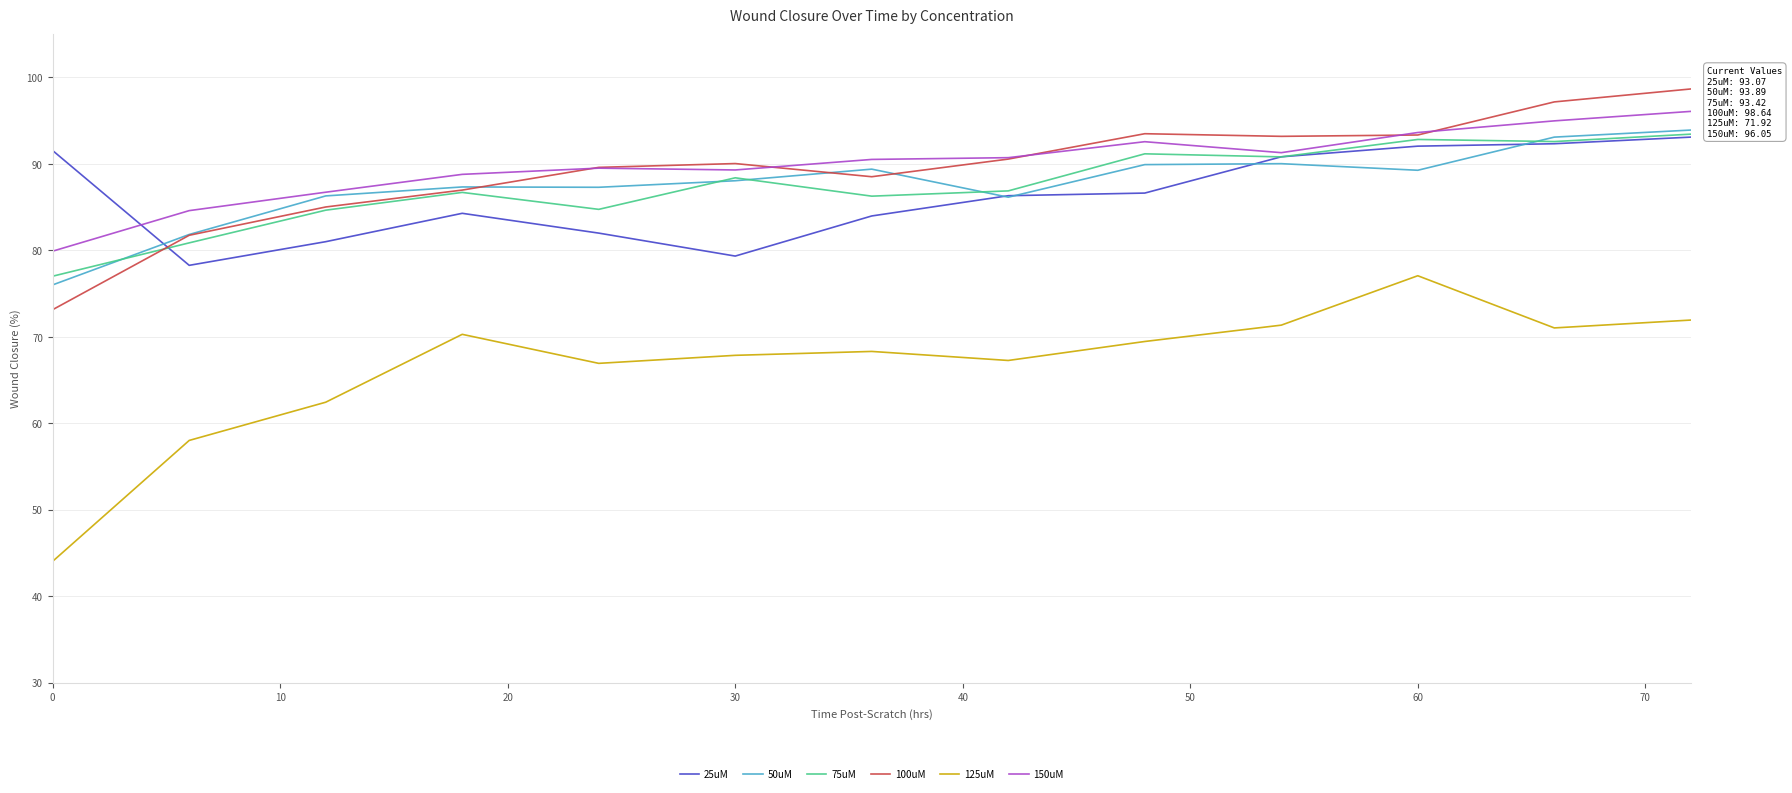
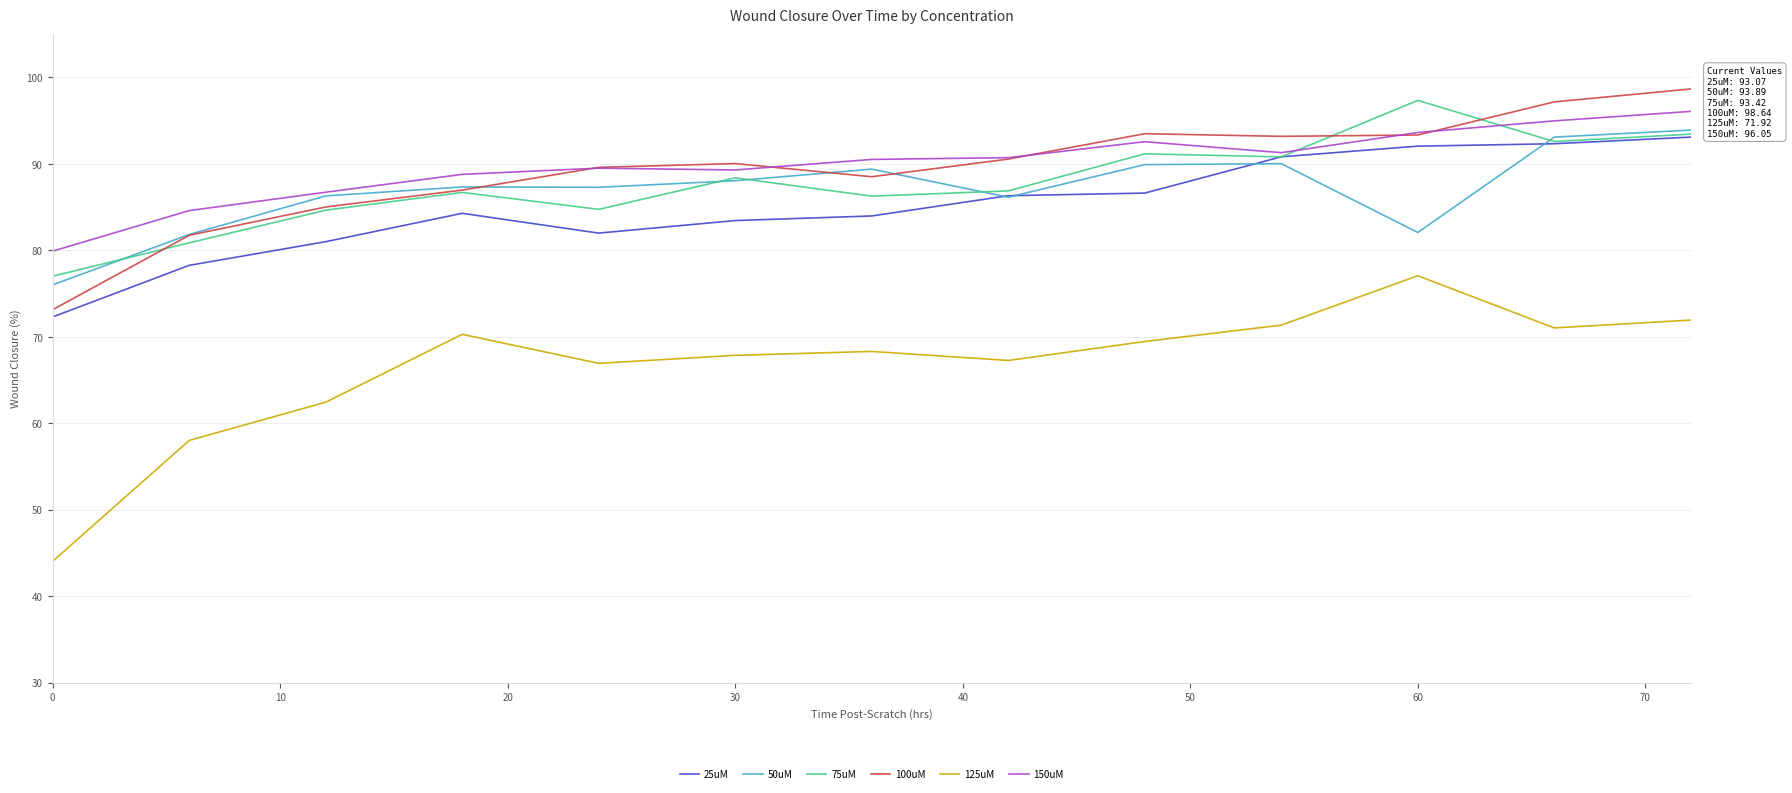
25uM, 0: 92 -> 72
25uM, 30: 79 -> 83
50uM, 60: 89 -> 82
75uM, 60: 93 -> 97
